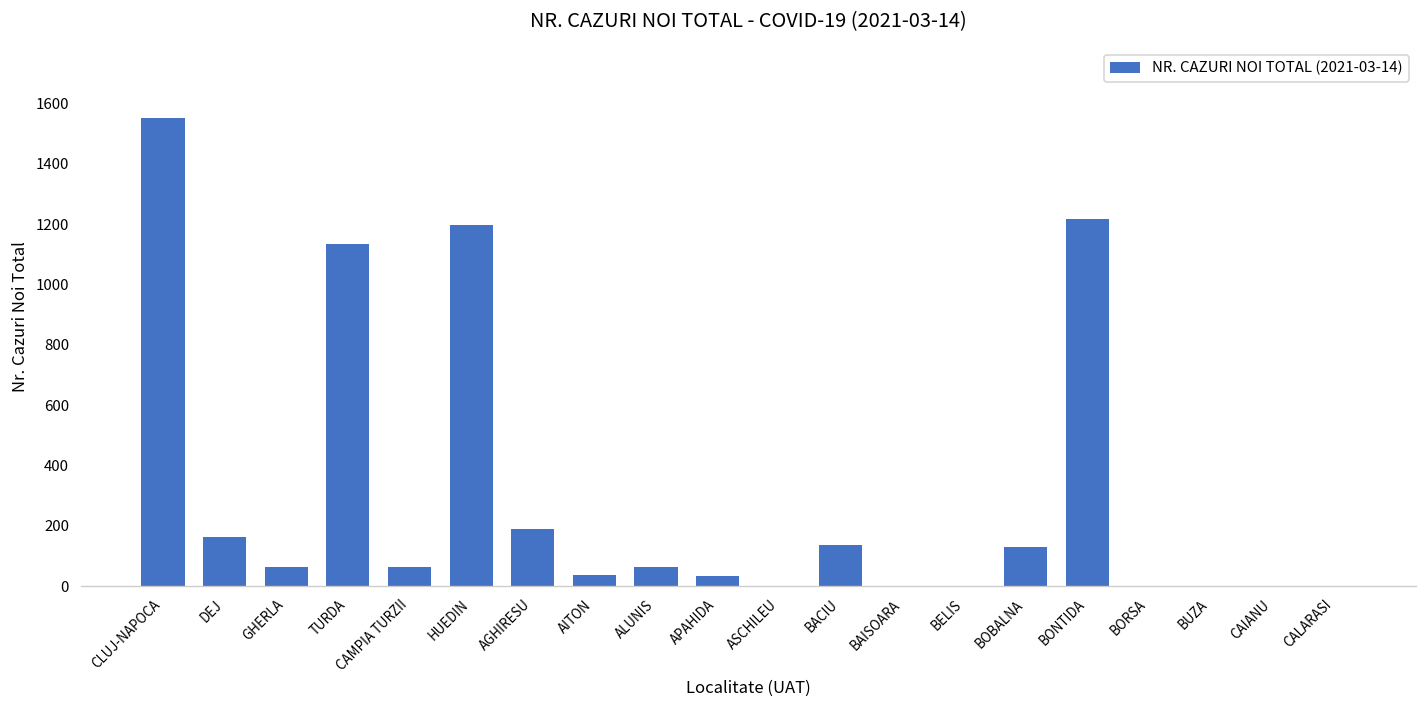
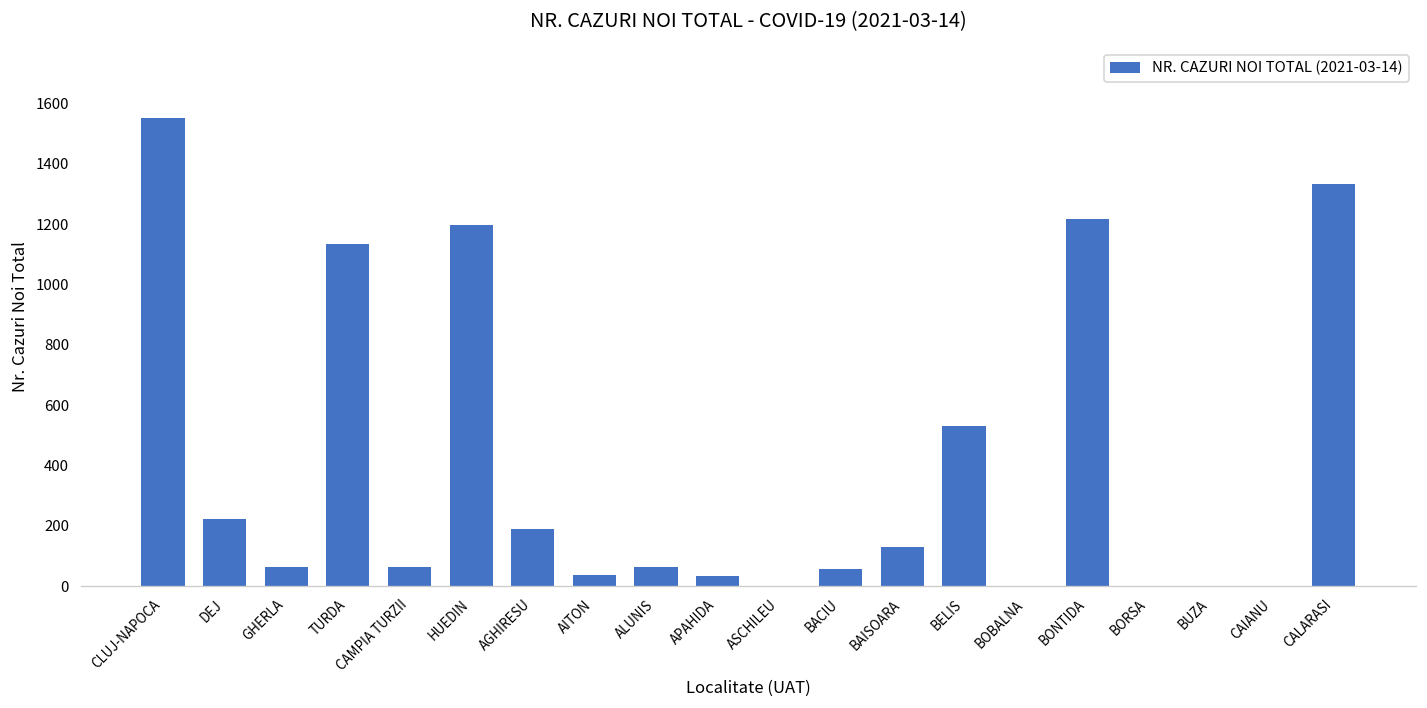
DEJ: 160 -> 220
BACIU: 140 -> 60
BAISOARA: 0 -> 130
BELIS: 0 -> 530
BOBALNA: 130 -> 0
CALARASI: 0 -> 1330
